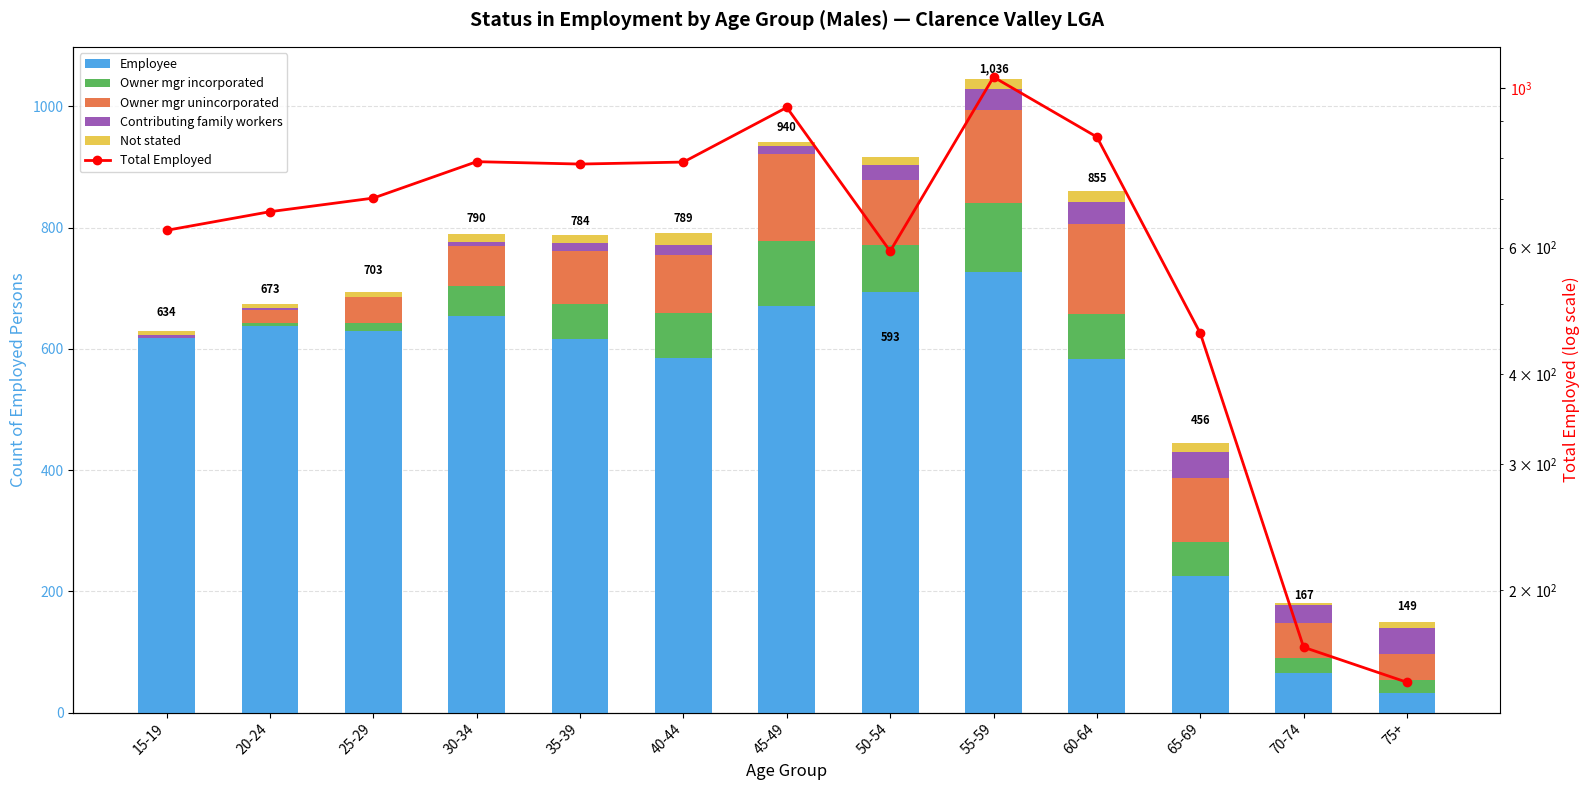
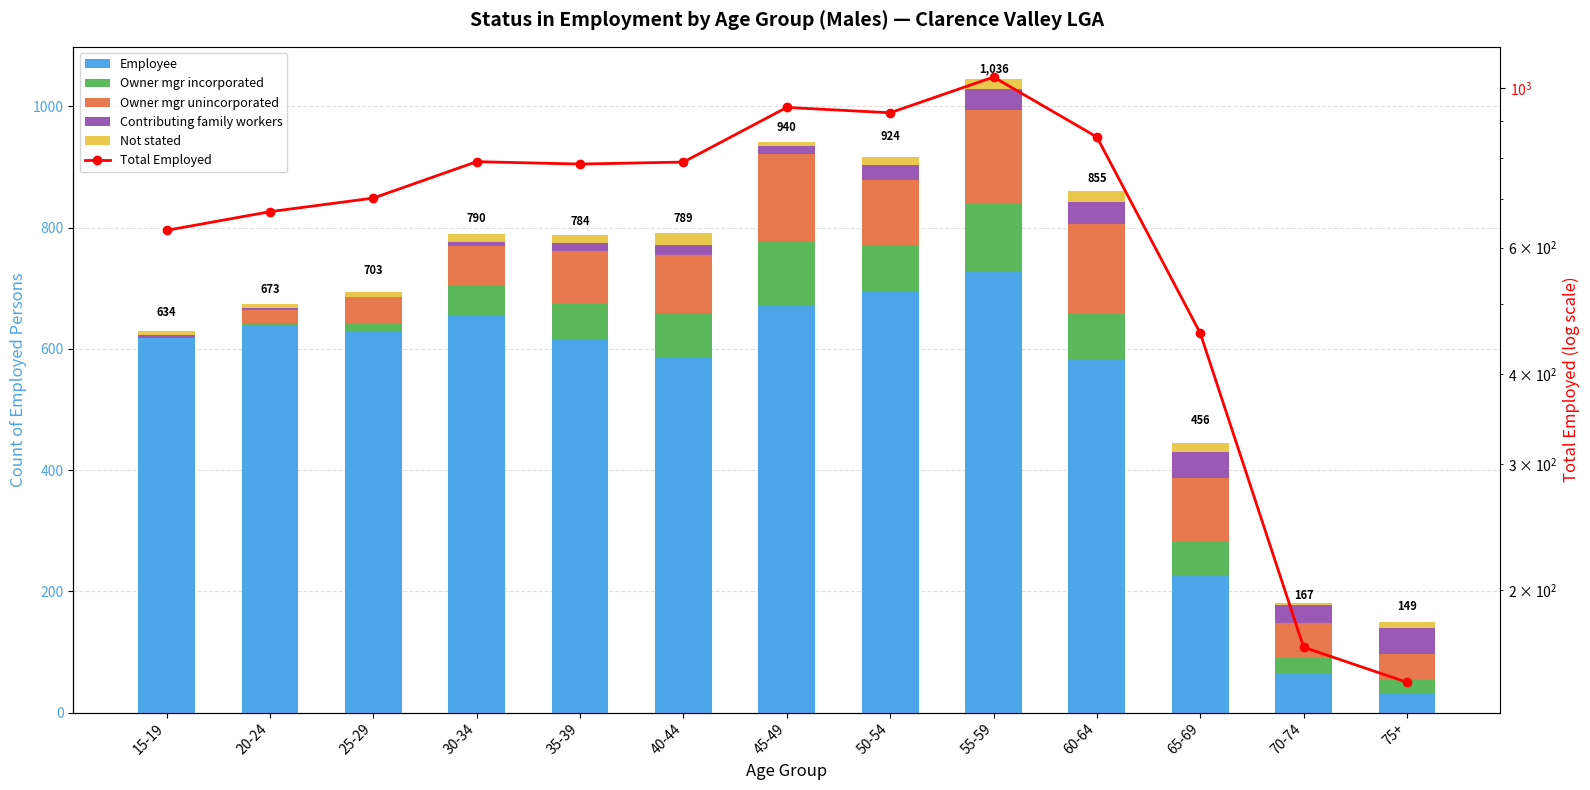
Total Employed, 50-54: 593 -> 924
